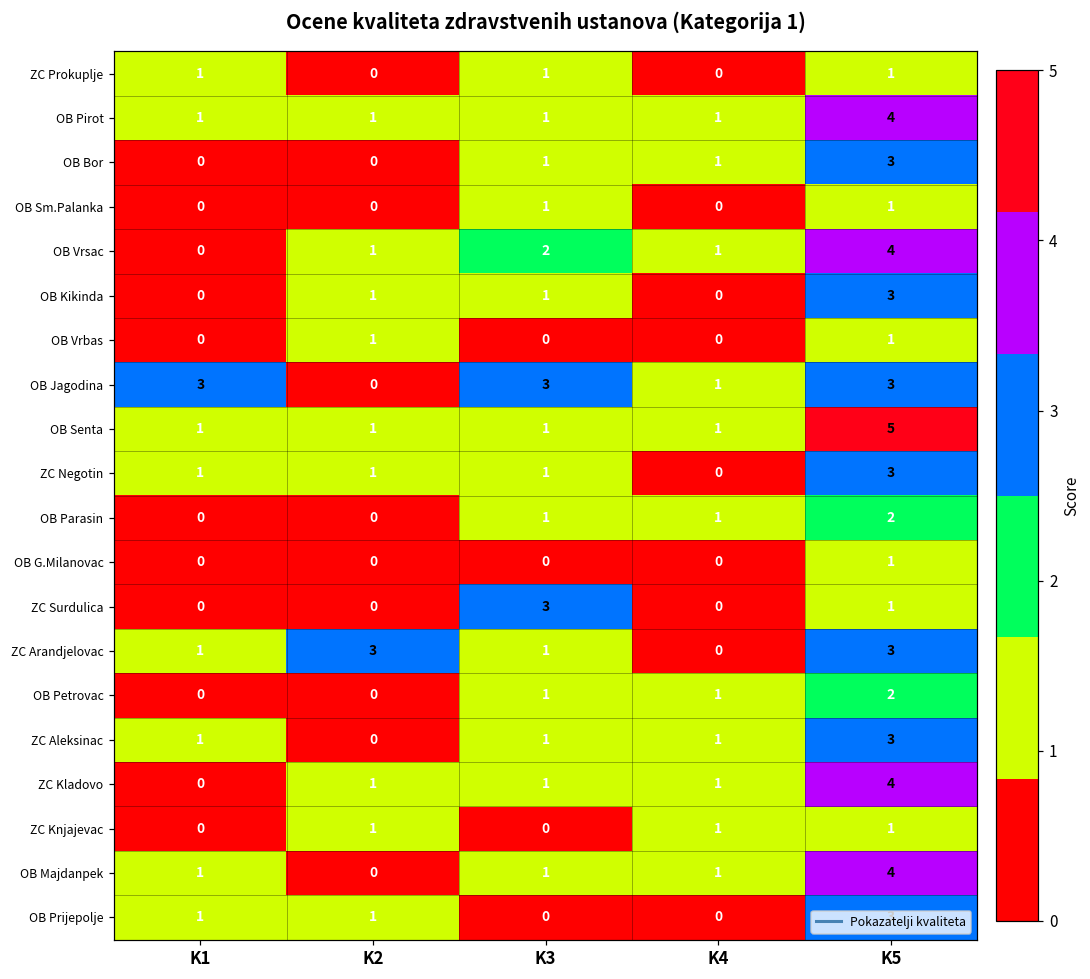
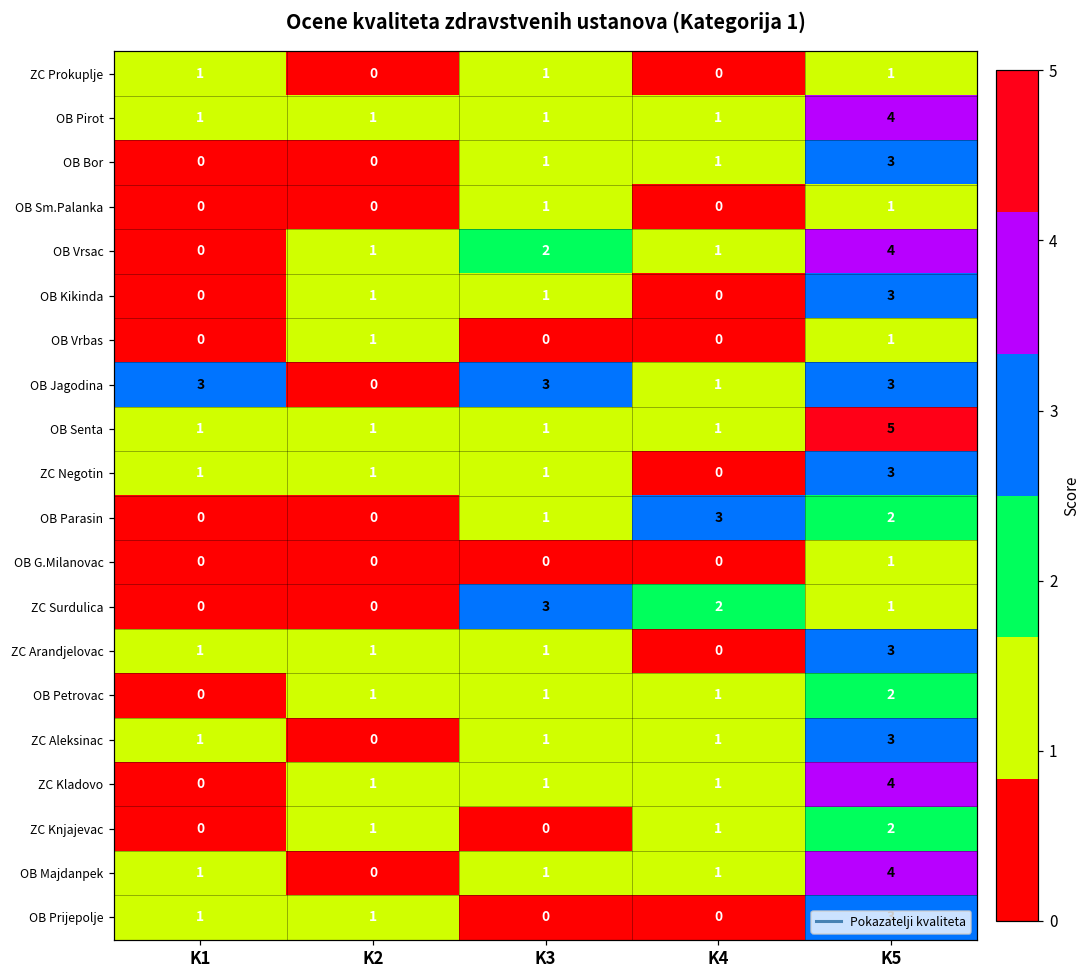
OB Parasin, K4: 1 -> 3
ZC Surdulica, K4: 0 -> 2
ZC Arandjelovac, K2: 3 -> 1
OB Petrovac, K2: 0 -> 1
ZC Knjajevac, K5: 1 -> 2
